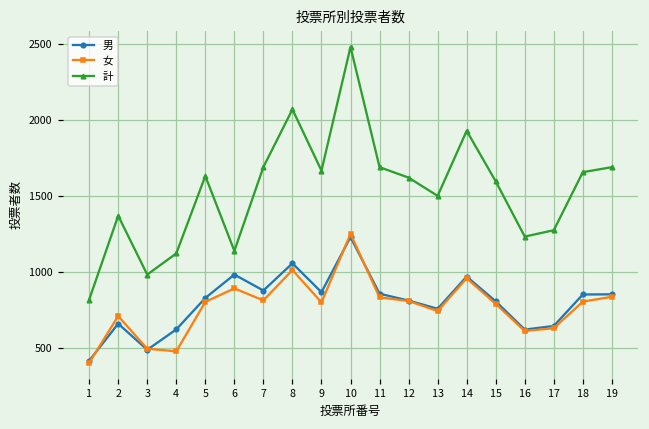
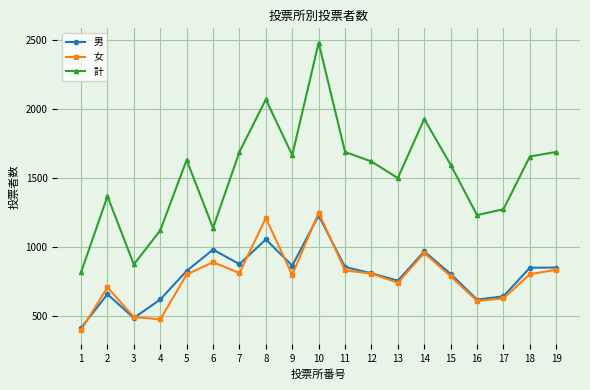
計, 3: 980 -> 880
女, 8: 1010 -> 1210
